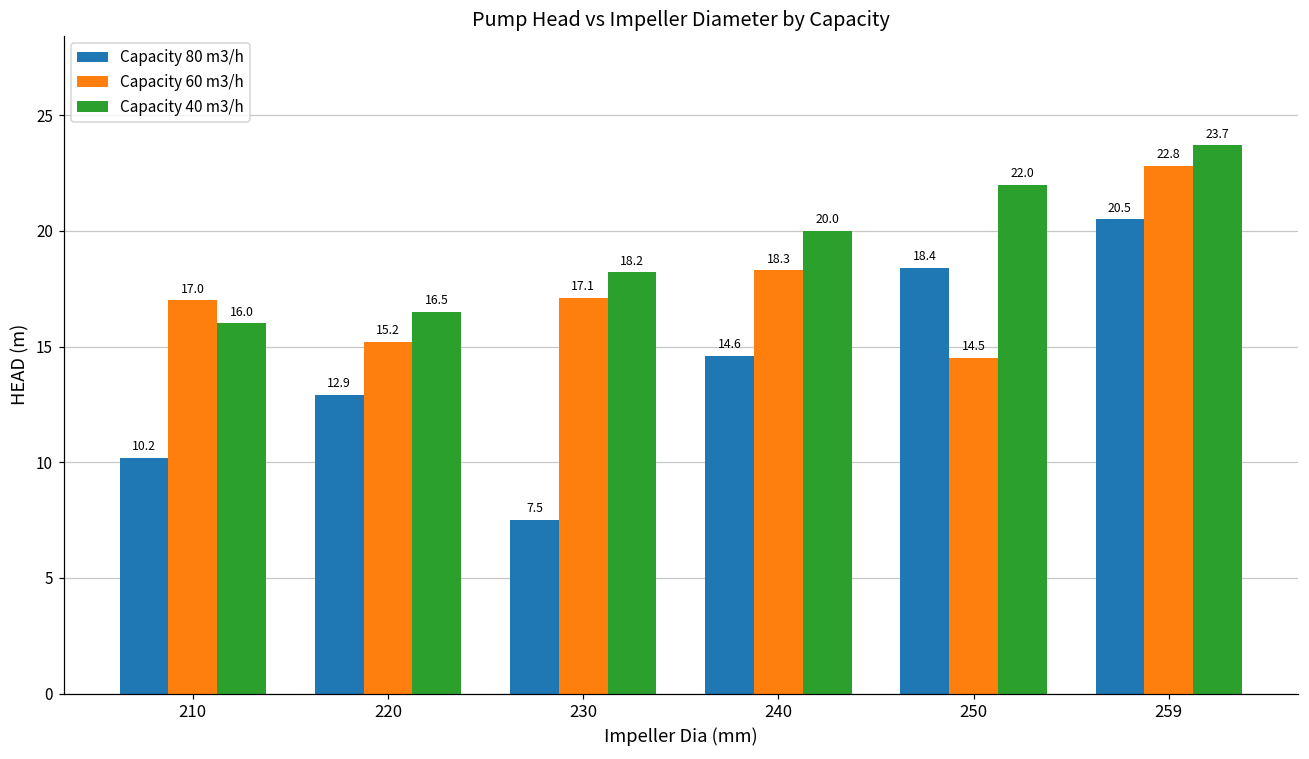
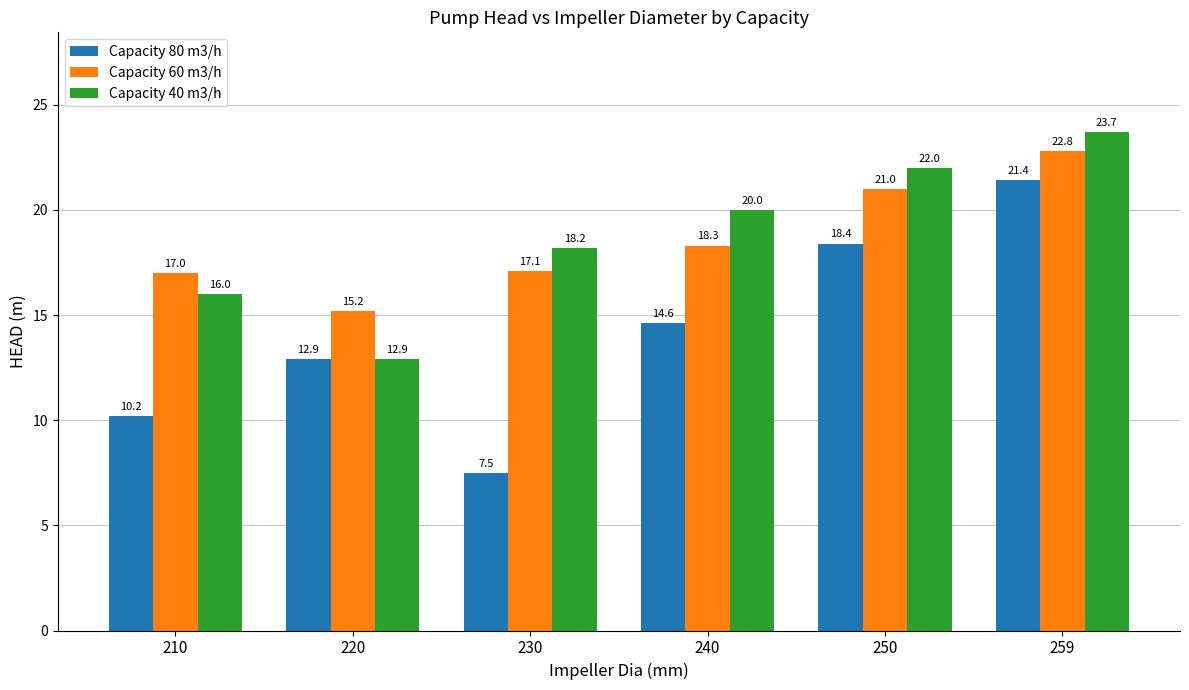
Capacity 40 m3/h, 220: 16.5 -> 12.9
Capacity 60 m3/h, 250: 14.5 -> 21.0
Capacity 80 m3/h, 259: 20.5 -> 21.4
